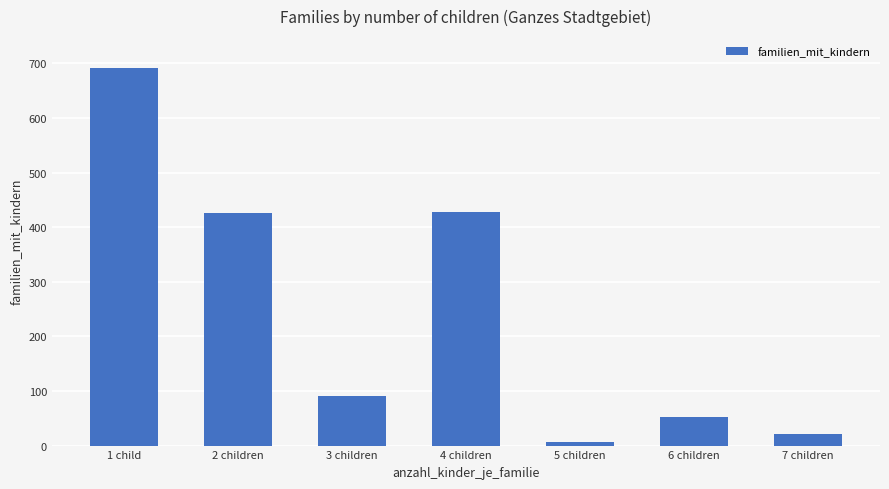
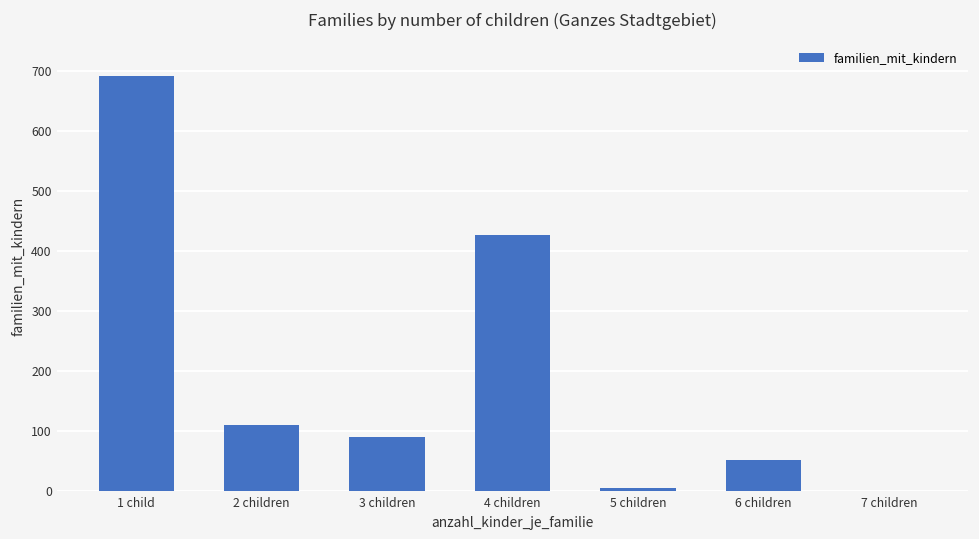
2 children: 430 -> 110
7 children: 20 -> 0
